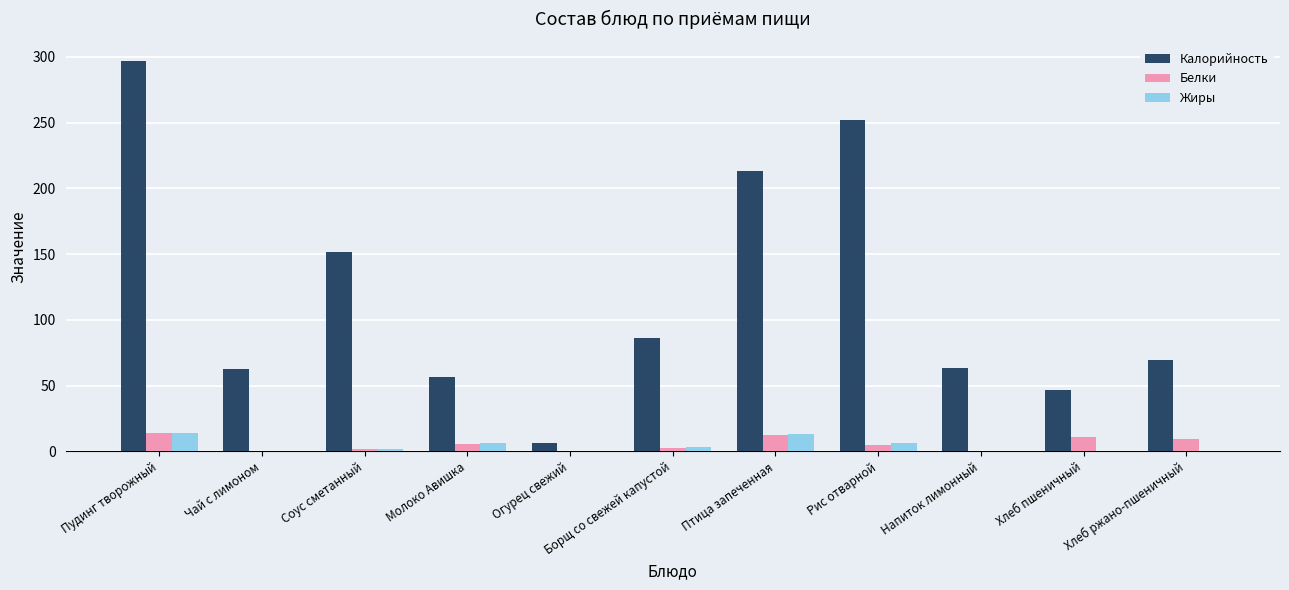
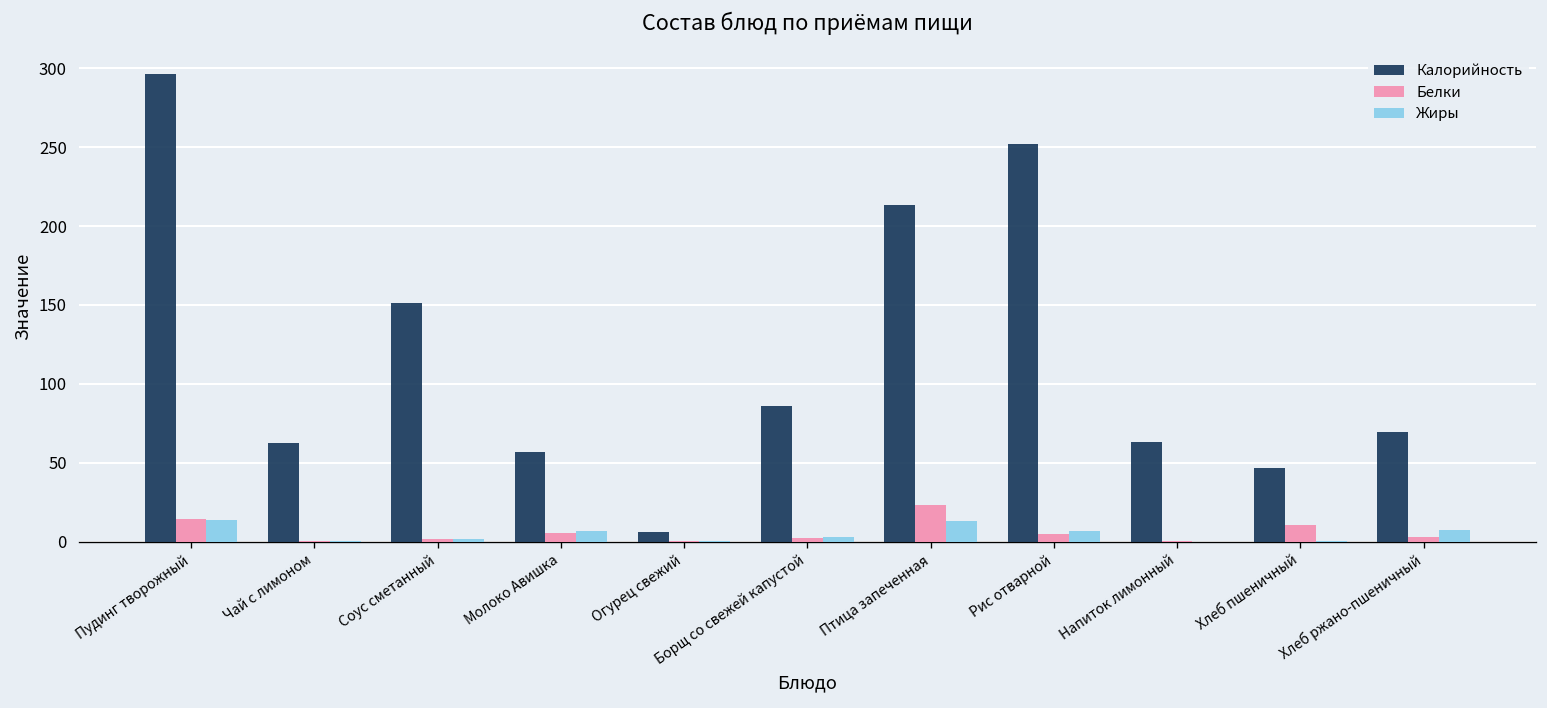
Белки, Птица запеченная: 12 -> 23
Белки, Хлеб ржано-пшеничный: 9 -> 3
Жиры, Хлеб ржано-пшеничный: 0 -> 7
